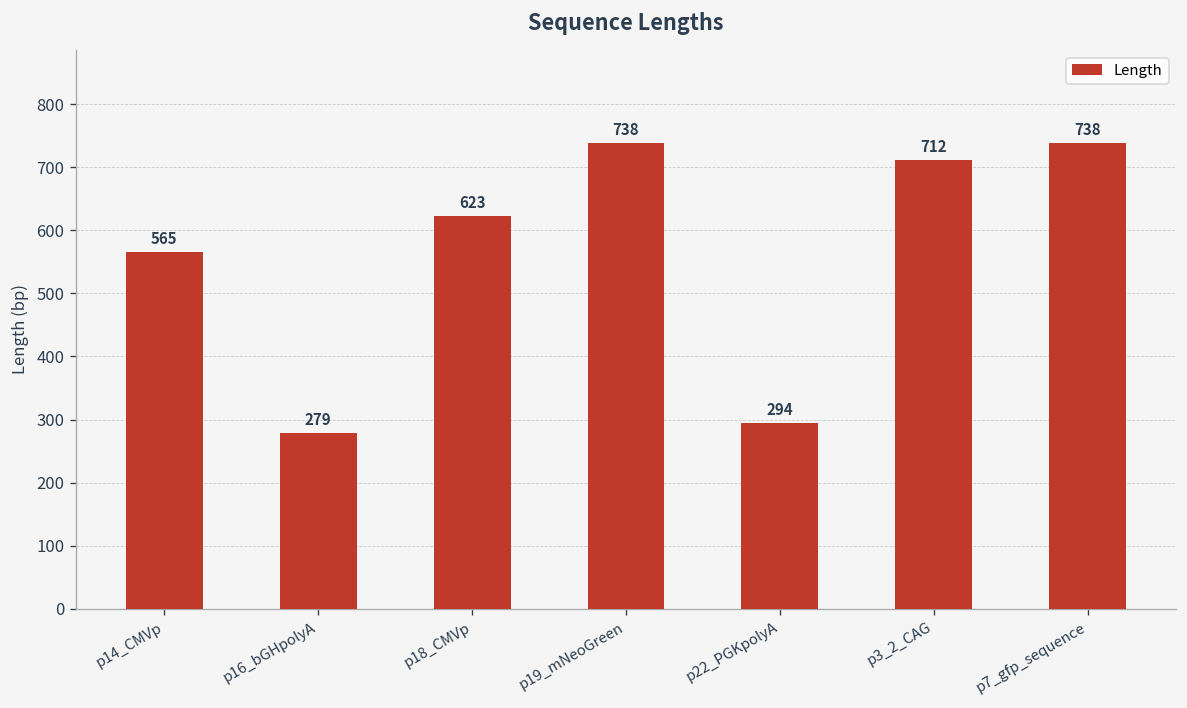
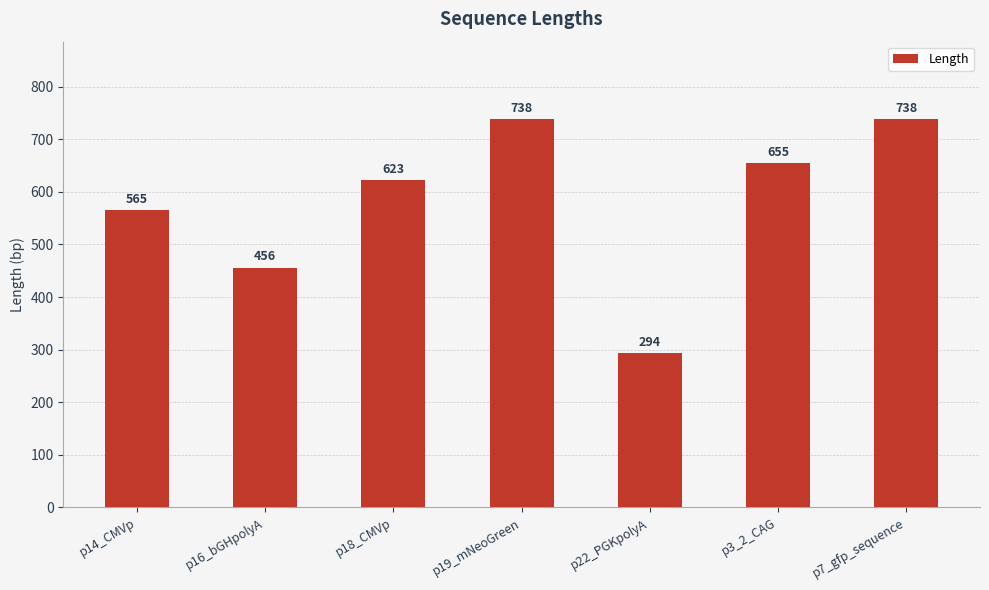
p16_bGHpolyA: 279 -> 456
p3_2_CAG: 712 -> 655
